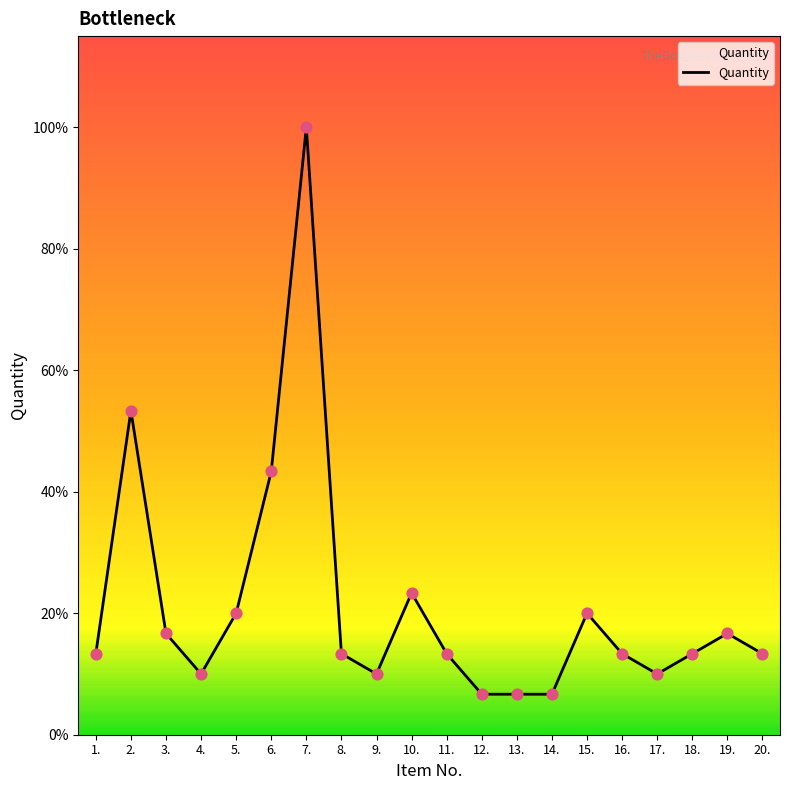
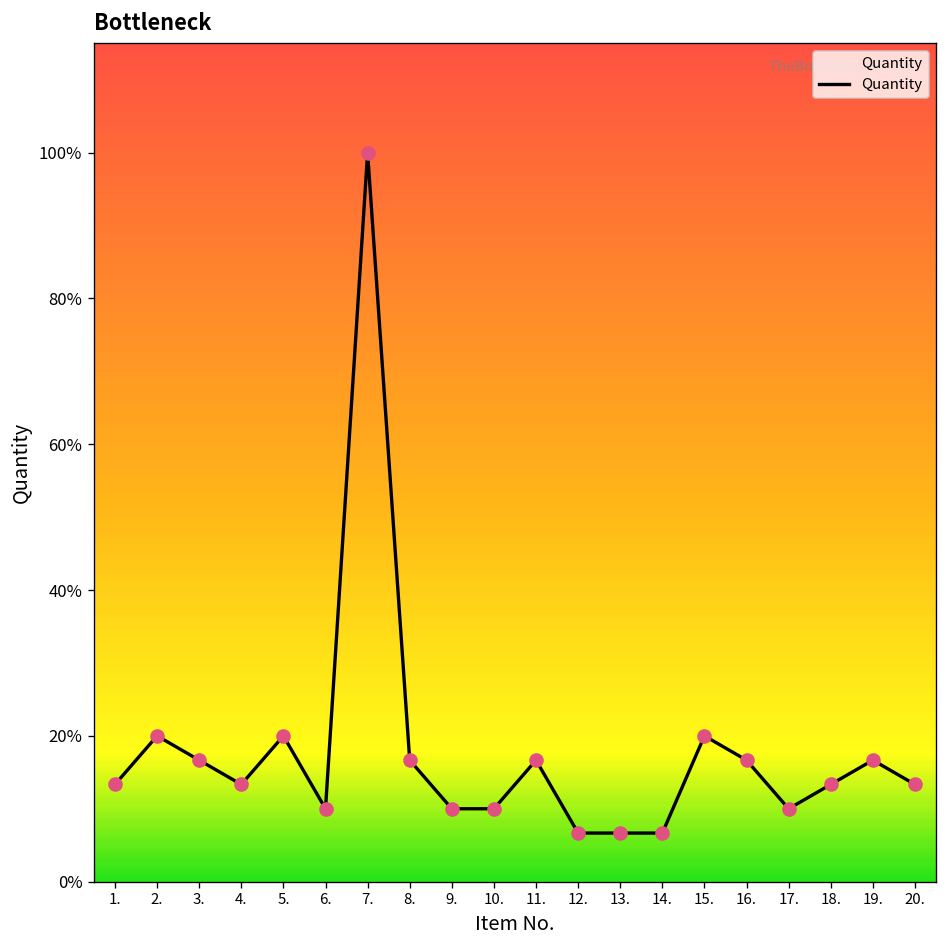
2.: 53% -> 20%
4.: 10% -> 13%
6.: 43% -> 10%
8.: 13% -> 17%
10.: 23% -> 10%
11.: 13% -> 17%
16.: 13% -> 17%
